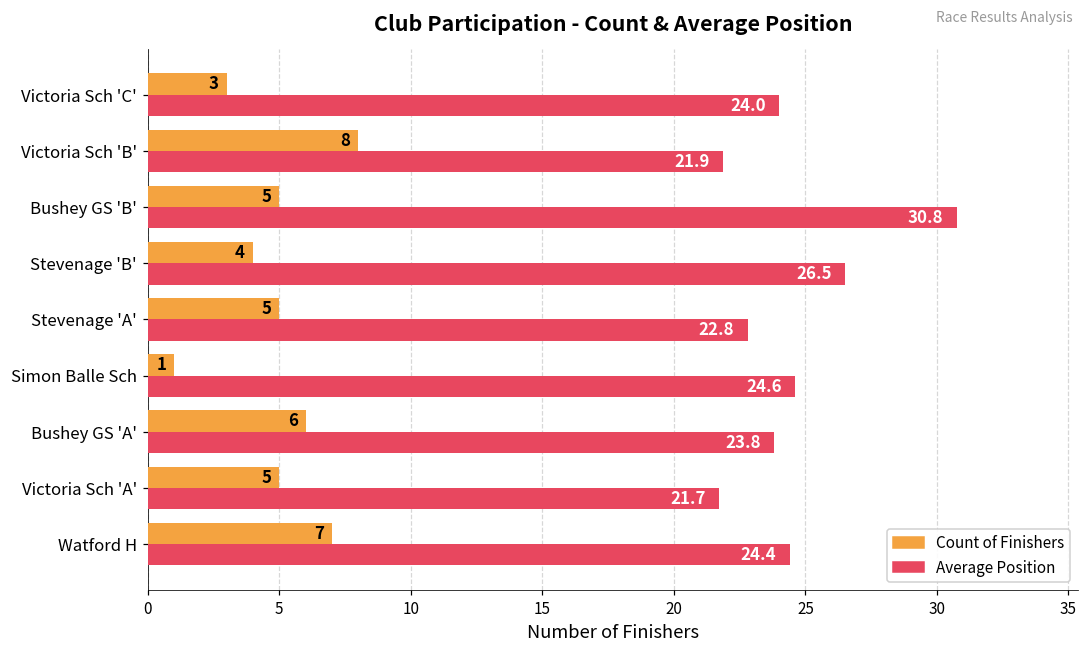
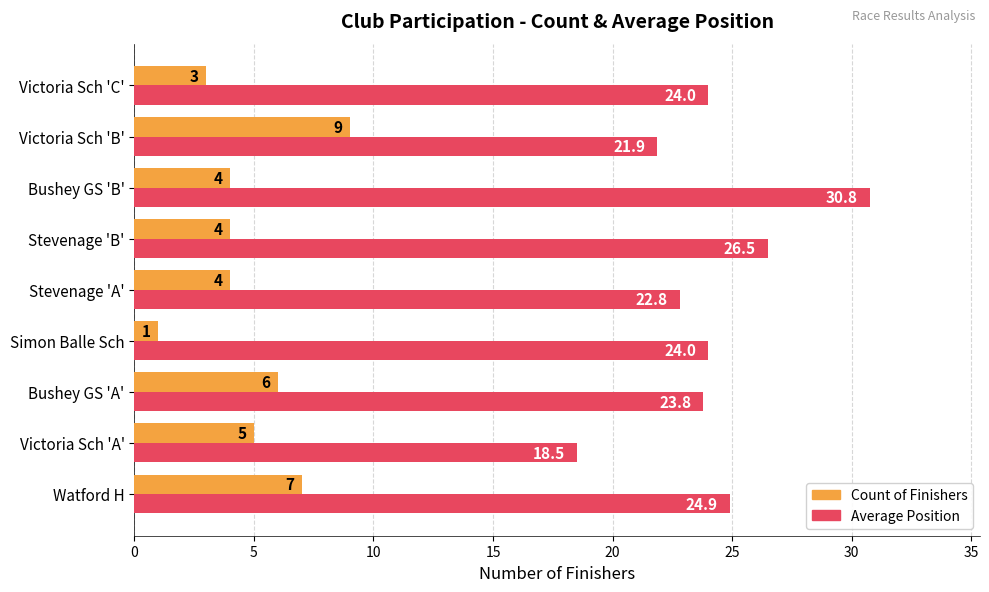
Count of Finishers, Victoria Sch 'B': 8 -> 9
Count of Finishers, Bushey GS 'B': 5 -> 4
Count of Finishers, Stevenage 'A': 5 -> 4
Average Position, Simon Balle Sch: 24.6 -> 24.0
Average Position, Victoria Sch 'A': 21.7 -> 18.5
Average Position, Watford H: 24.4 -> 24.9
